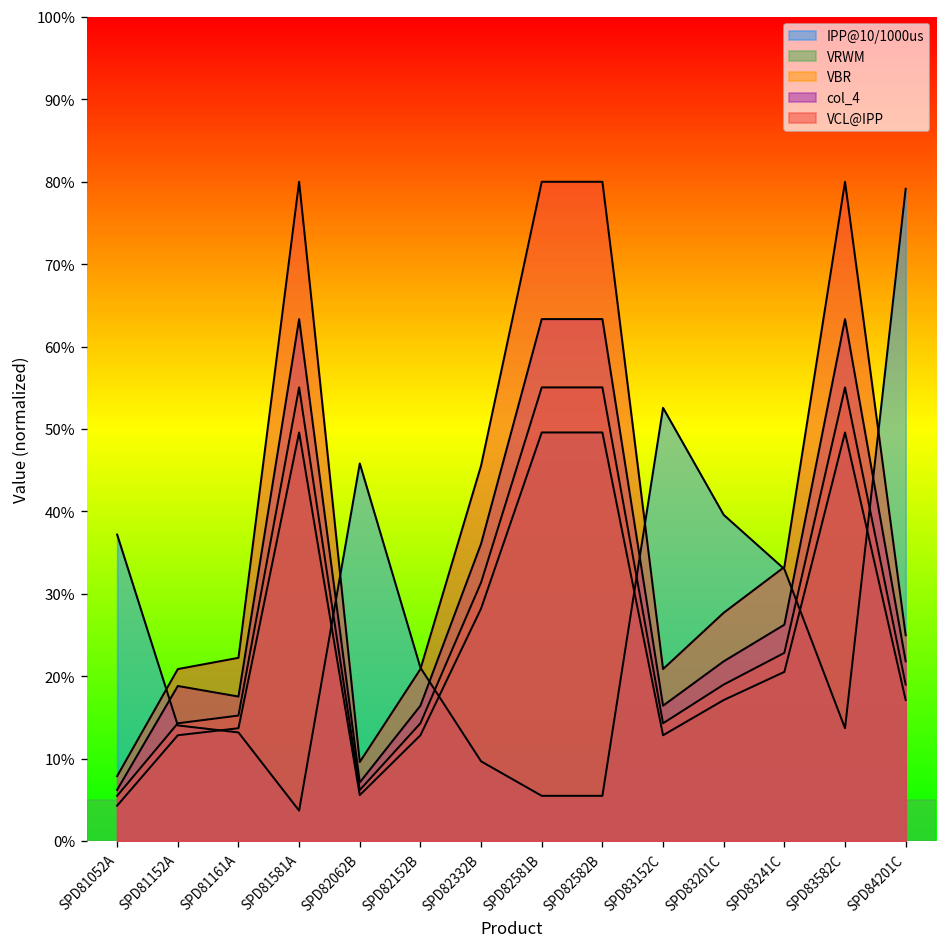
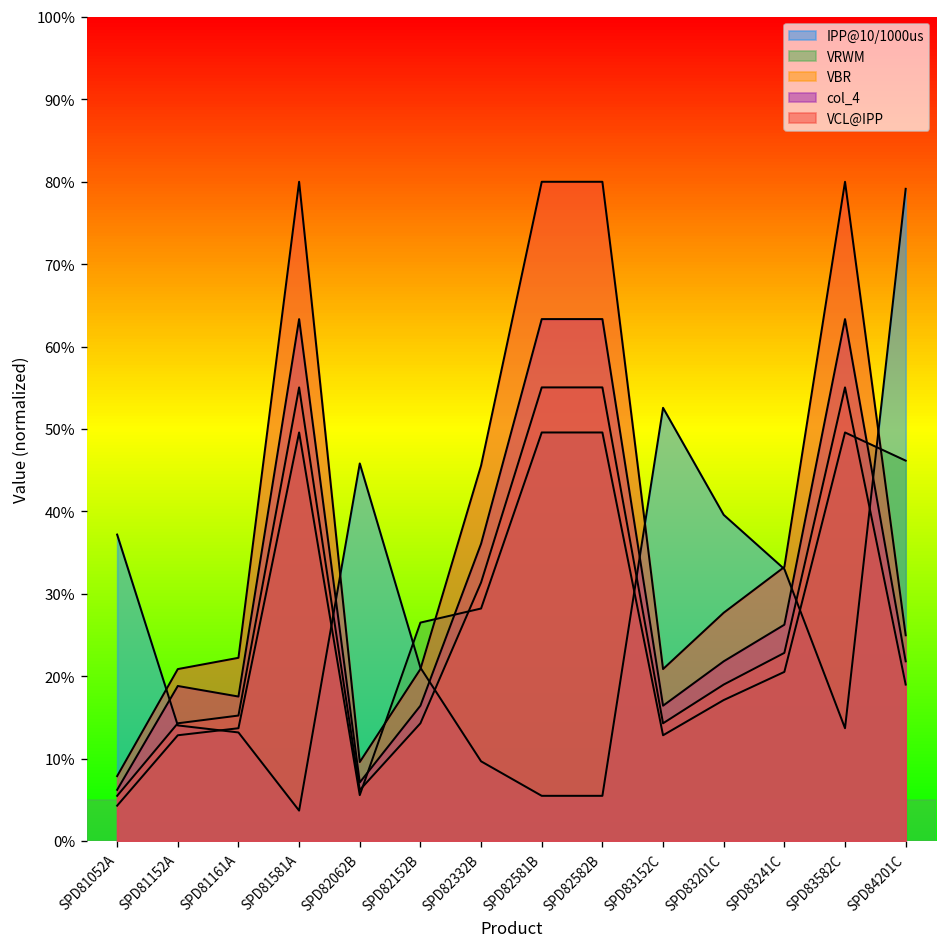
VRWM, SPD82152B: 13% -> 26%
VRWM, SPD84201C: 17% -> 46%
